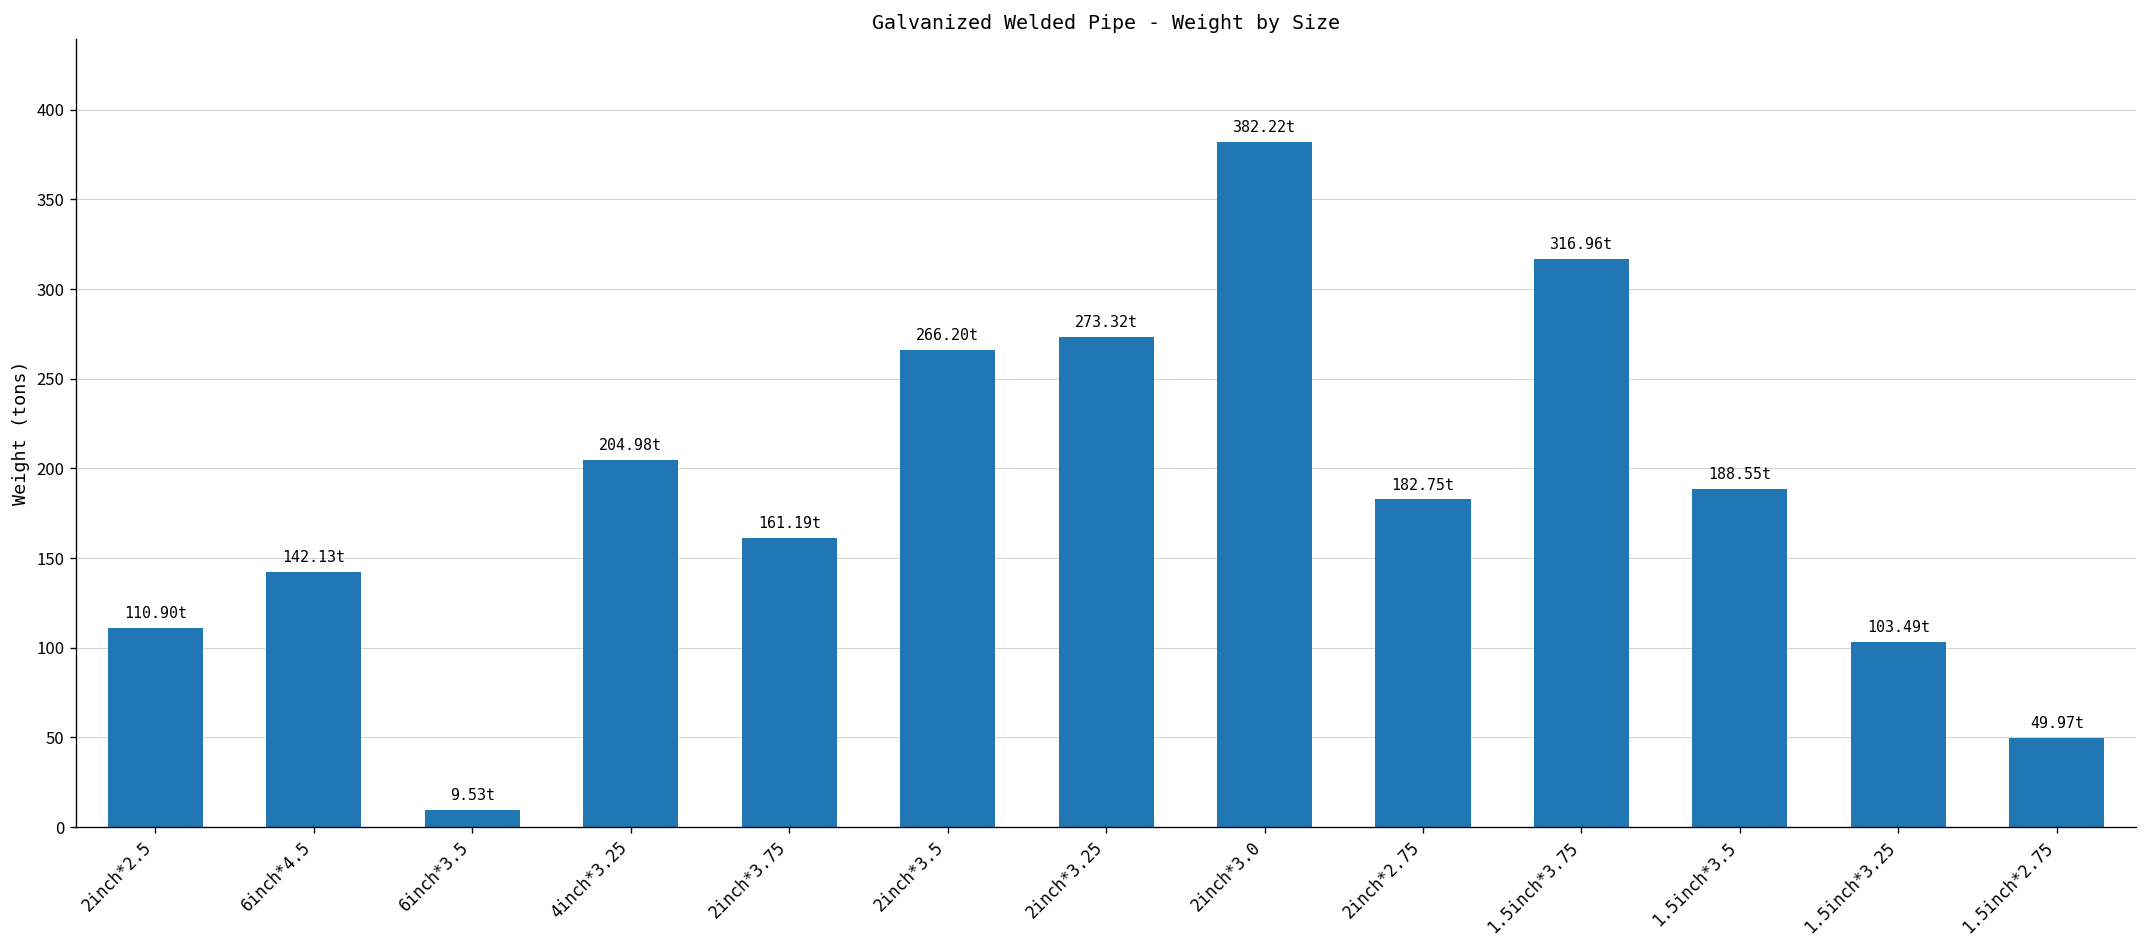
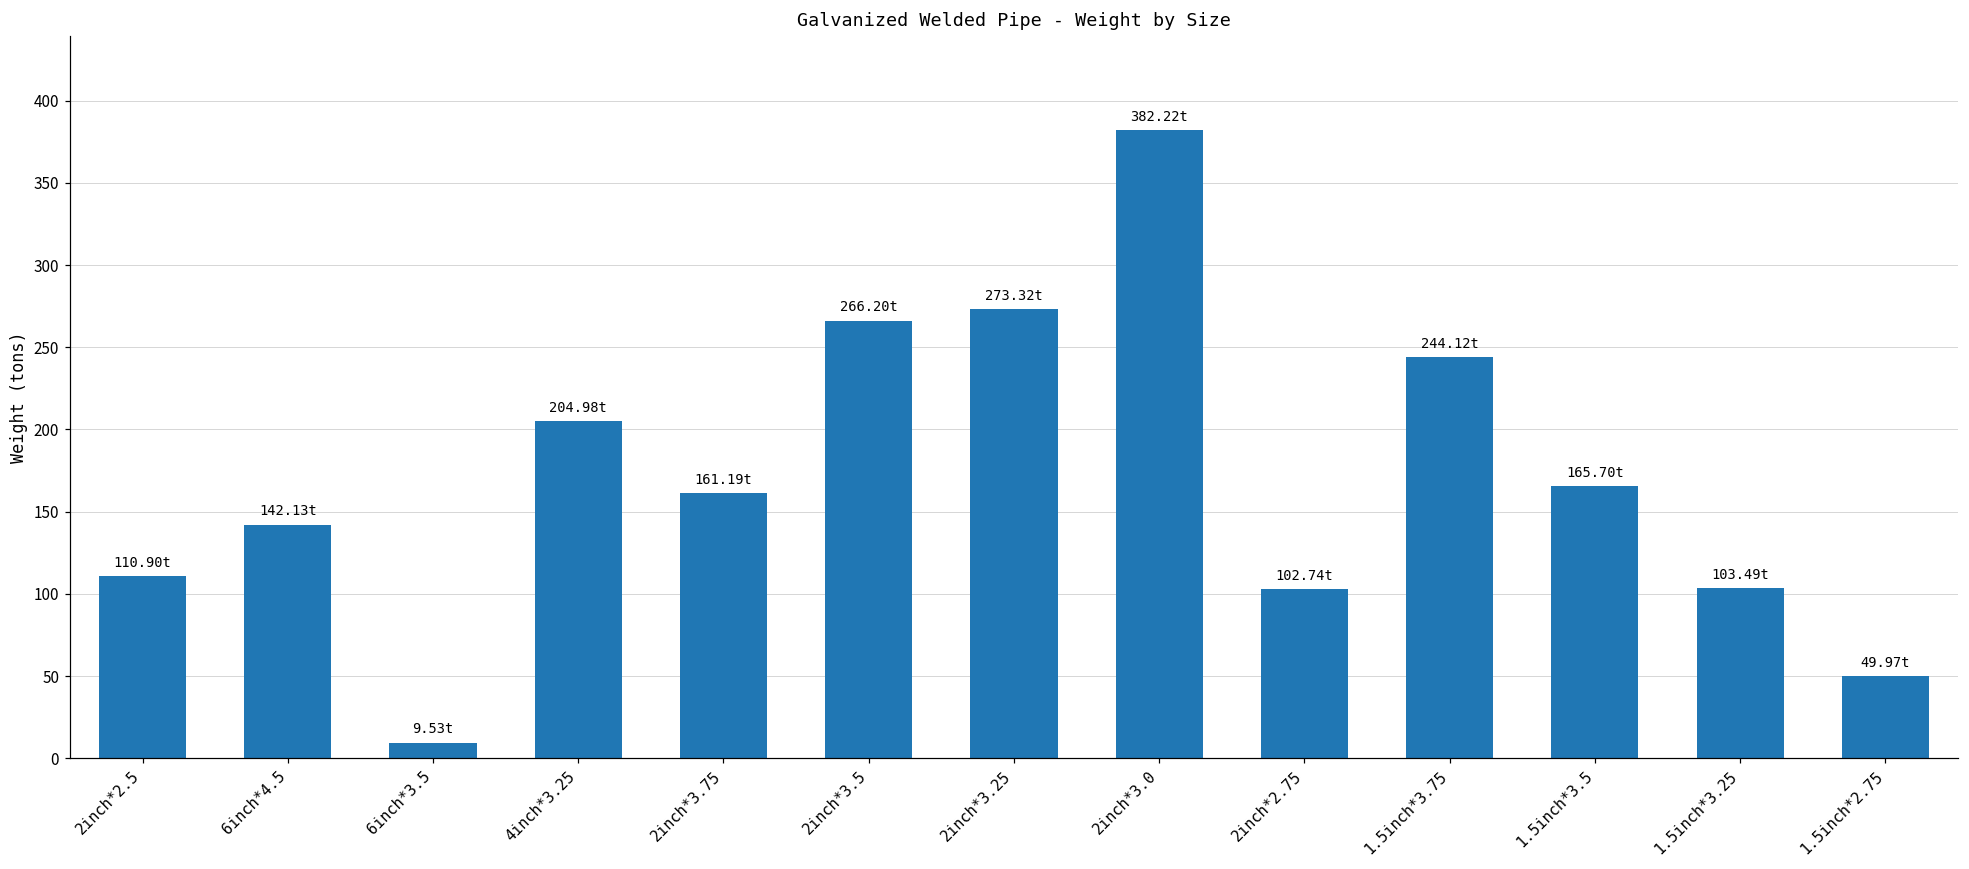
2inch*2.75: 182.75t -> 102.74t
1.5inch*3.75: 316.96t -> 244.12t
1.5inch*3.5: 188.55t -> 165.70t
